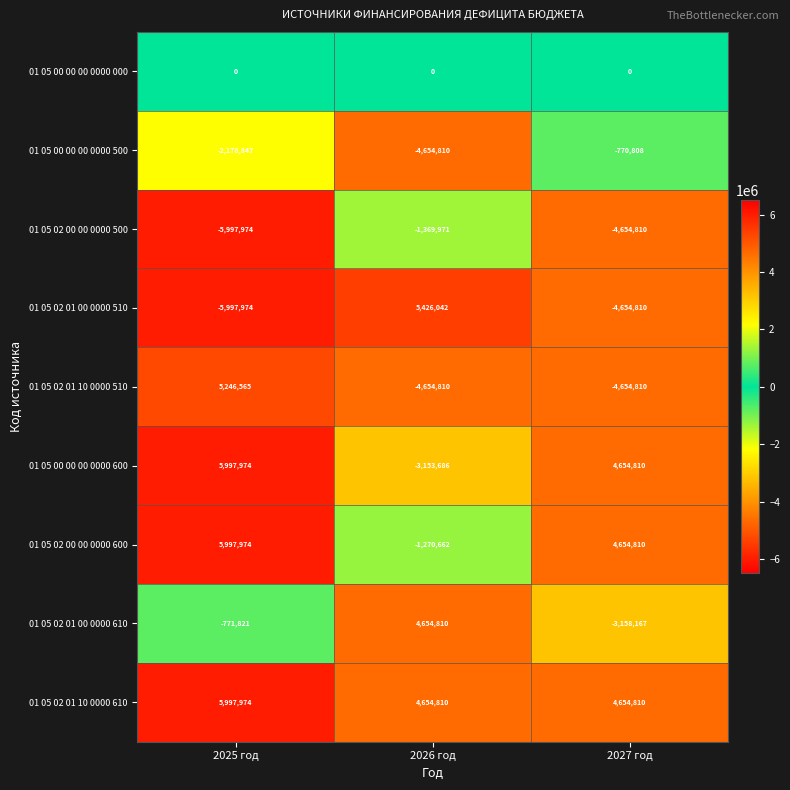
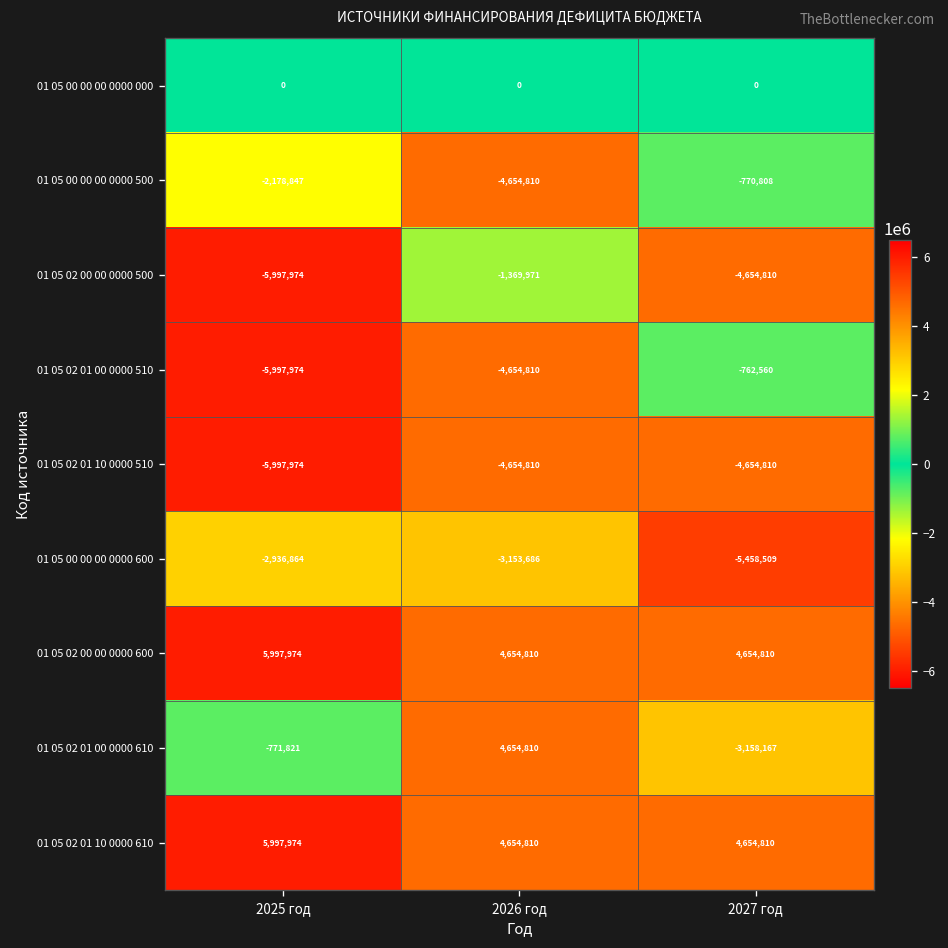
01 05 02 01 00 0000 510, 2026 год: 5,426,042 -> -4,654,810
01 05 02 01 00 0000 510, 2027 год: -4,654,810 -> -762,560
01 05 02 01 10 0000 510, 2025 год: 5,246,565 -> -5,997,974
01 05 00 00 00 0000 600, 2025 год: 5,997,974 -> -2,936,864
01 05 00 00 00 0000 600, 2027 год: 4,654,810 -> -5,458,509
01 05 02 00 00 0000 600, 2026 год: -1,270,662 -> 4,654,810
